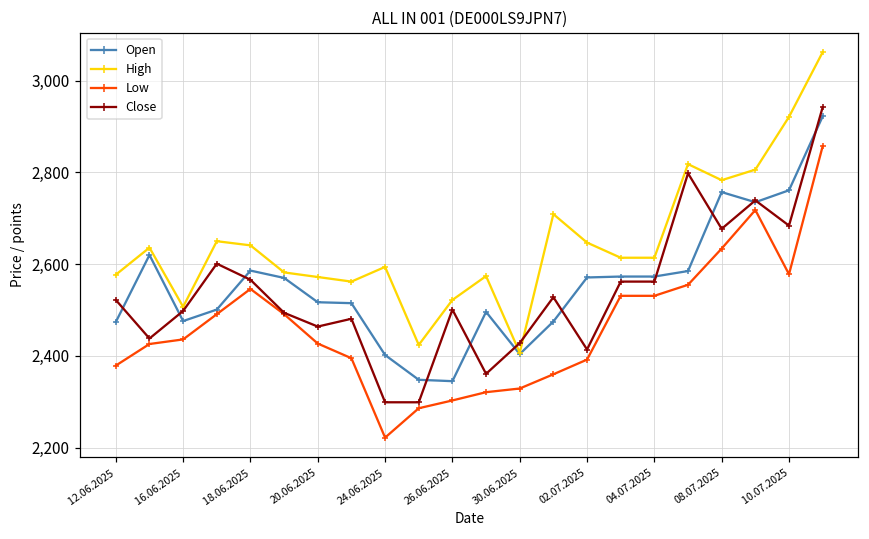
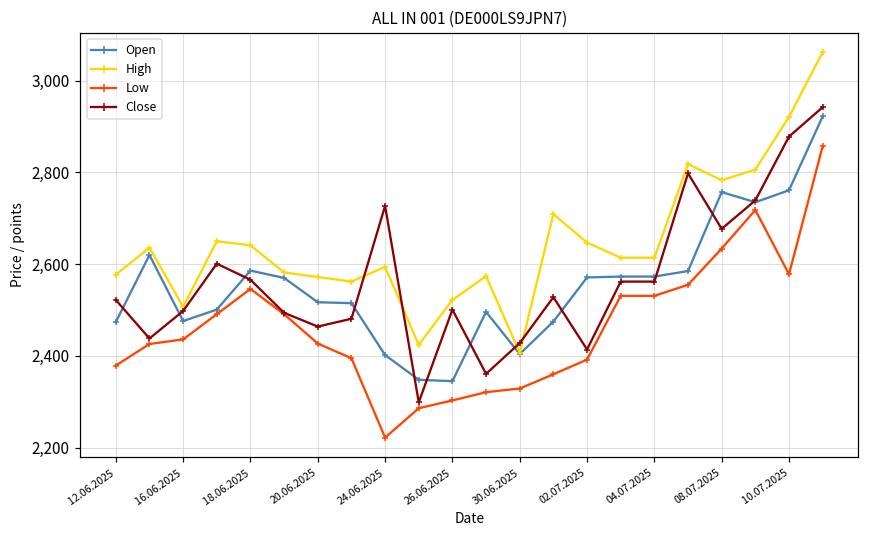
Close, 24.06.2025: 2,300 -> 2,730
Close, 10.07.2025: 2,680 -> 2,880
